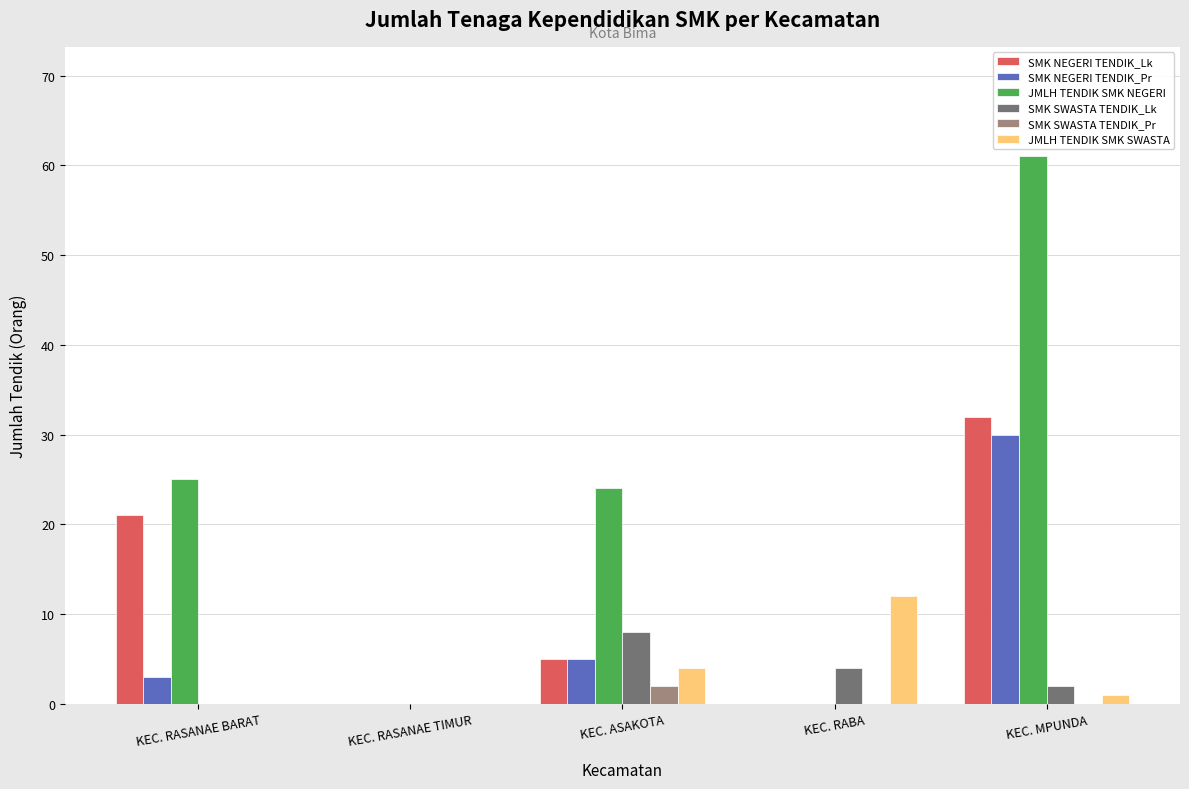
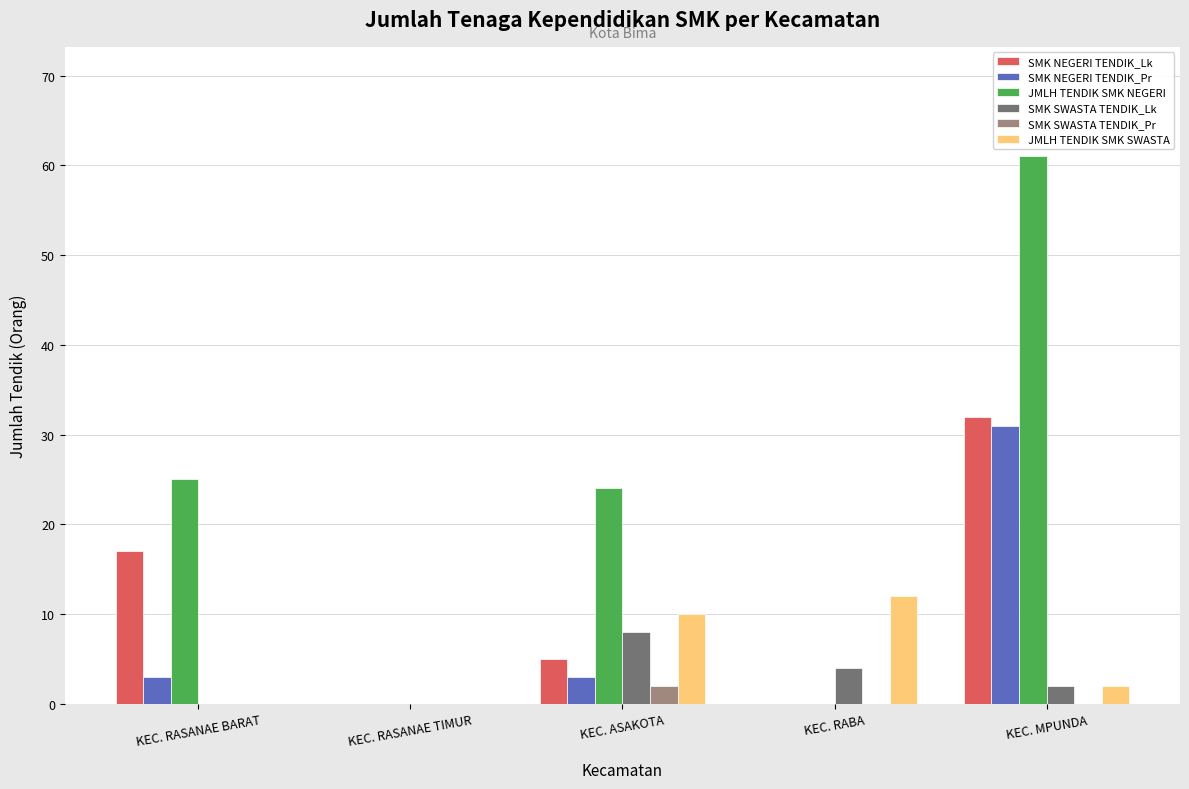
SMK NEGERI TENDIK_Lk, KEC. RASANAE BARAT: 21 -> 17
SMK NEGERI TENDIK_Pr, KEC. ASAKOTA: 5 -> 3
JMLH TENDIK SMK SWASTA, KEC. ASAKOTA: 4 -> 10
SMK NEGERI TENDIK_Pr, KEC. MPUNDA: 30 -> 31
JMLH TENDIK SMK SWASTA, KEC. MPUNDA: 1 -> 2
